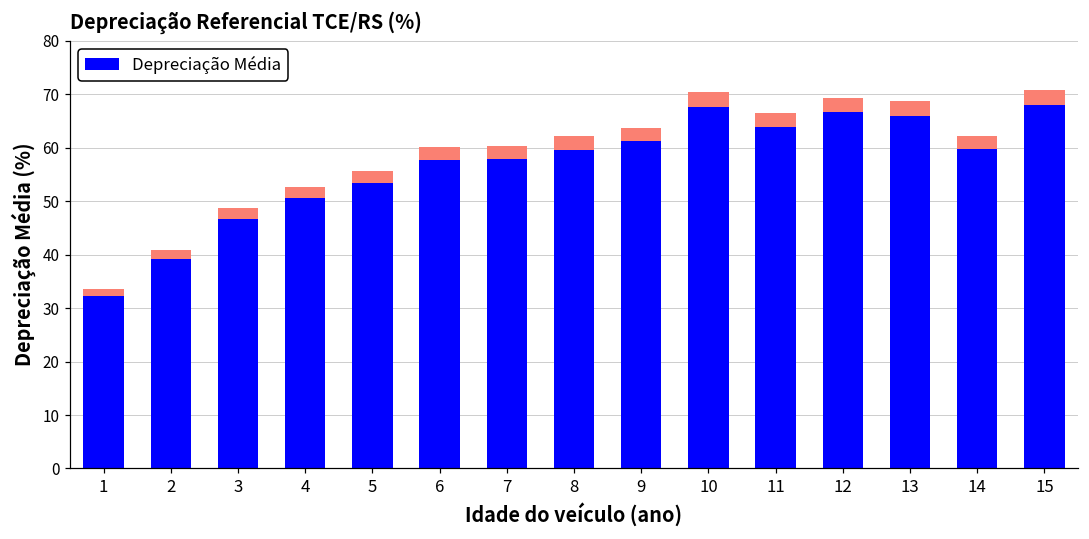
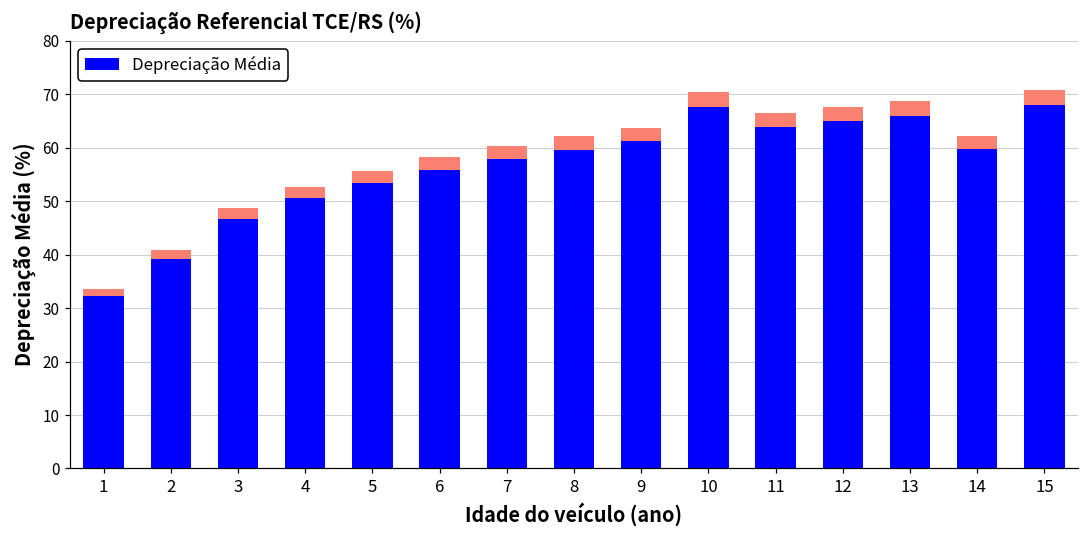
6: 60 -> 58
12: 69 -> 68
